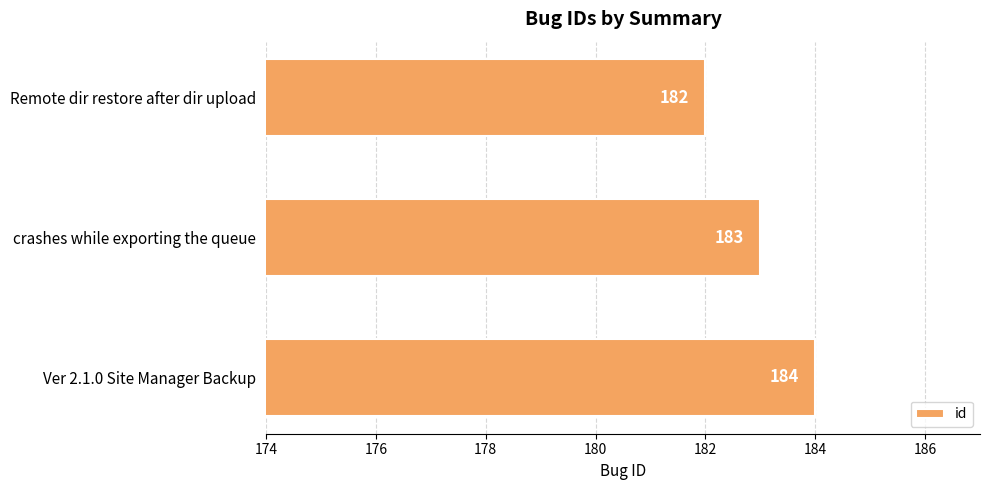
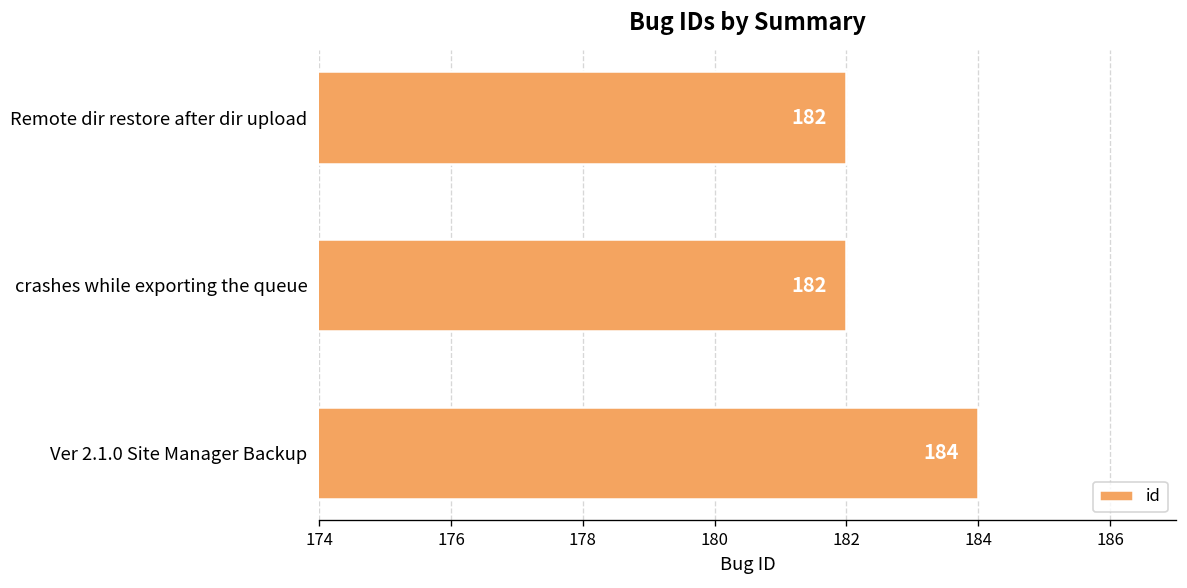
crashes while exporting the queue: 183 -> 182
